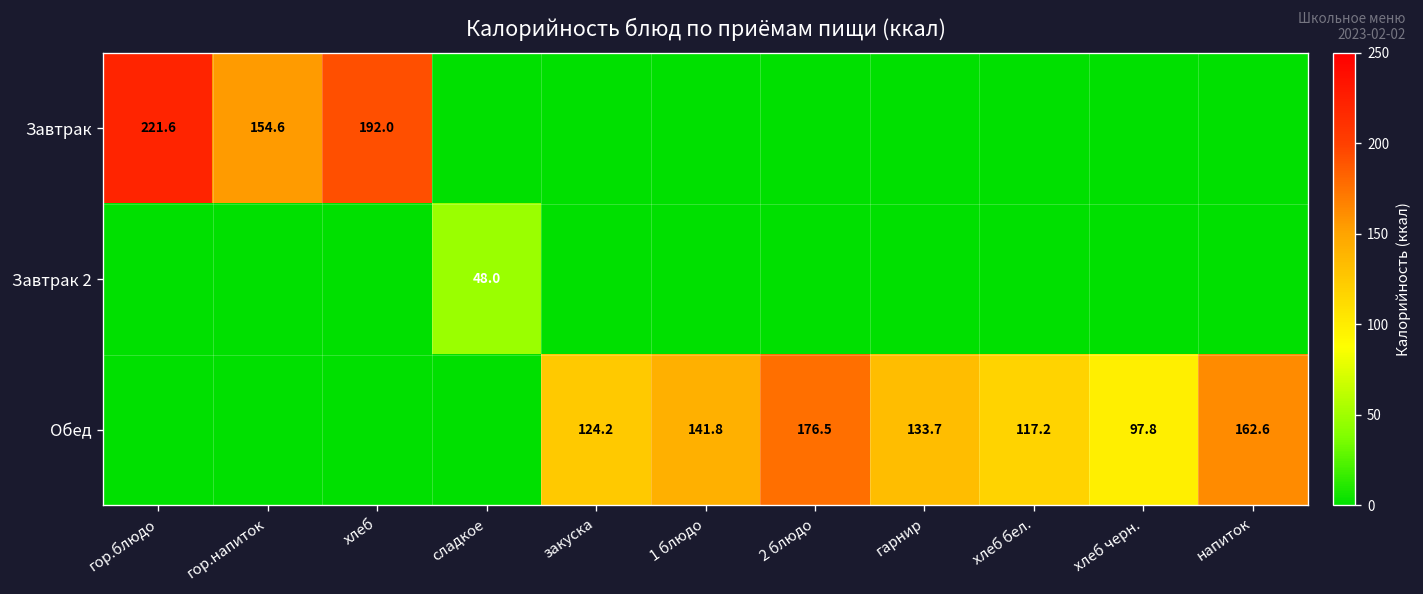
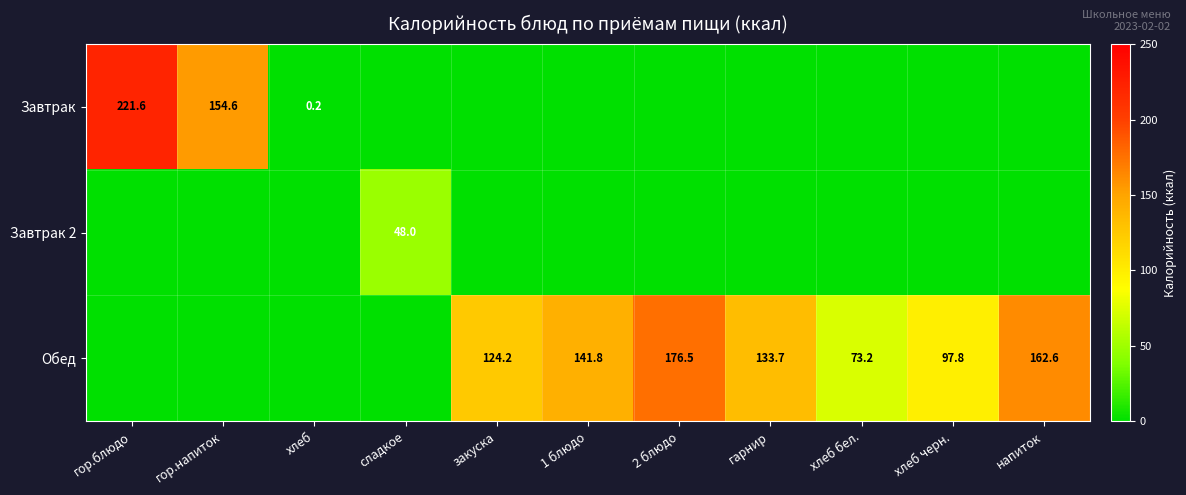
Завтрак, хлеб: 192.0 -> 0.2
Обед, хлеб бел.: 117.2 -> 73.2
